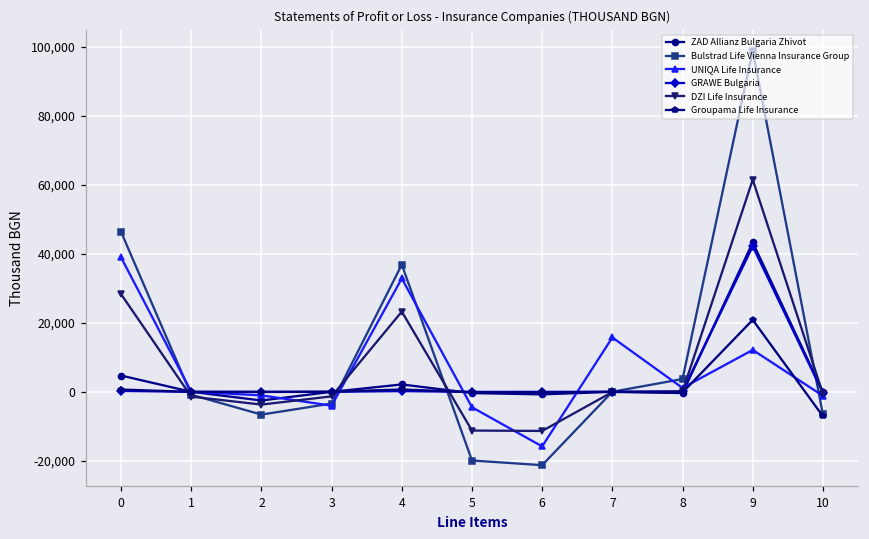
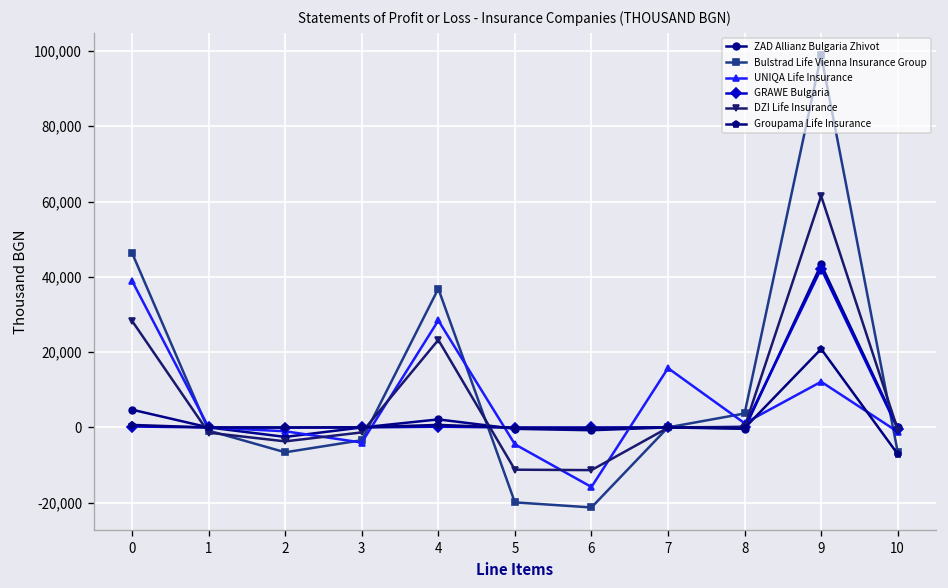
UNIQA Life Insurance, 4: 33,000 -> 28,000
